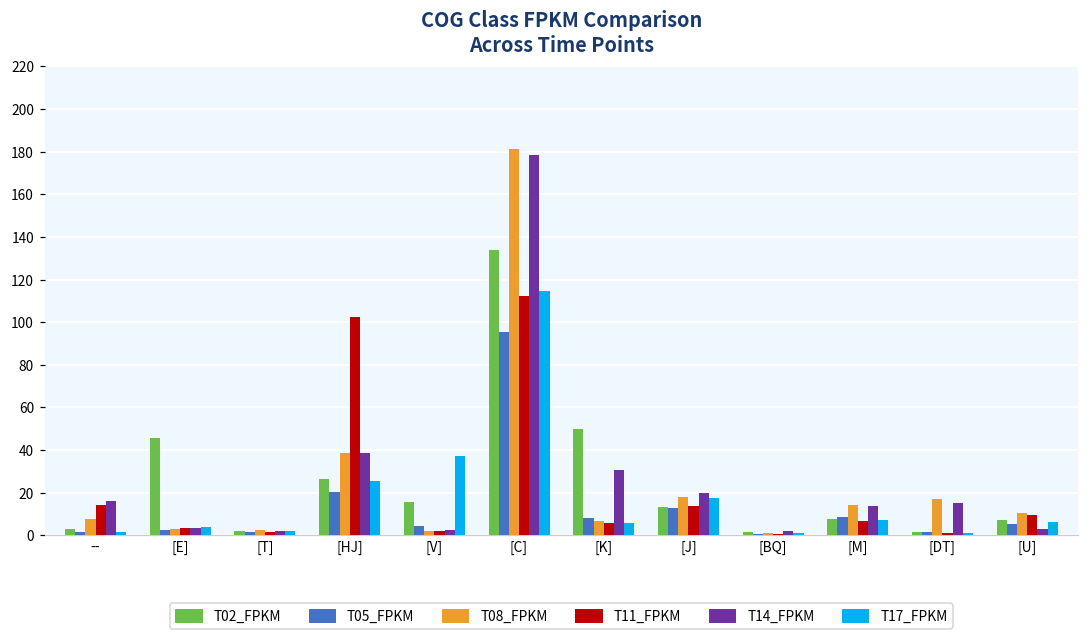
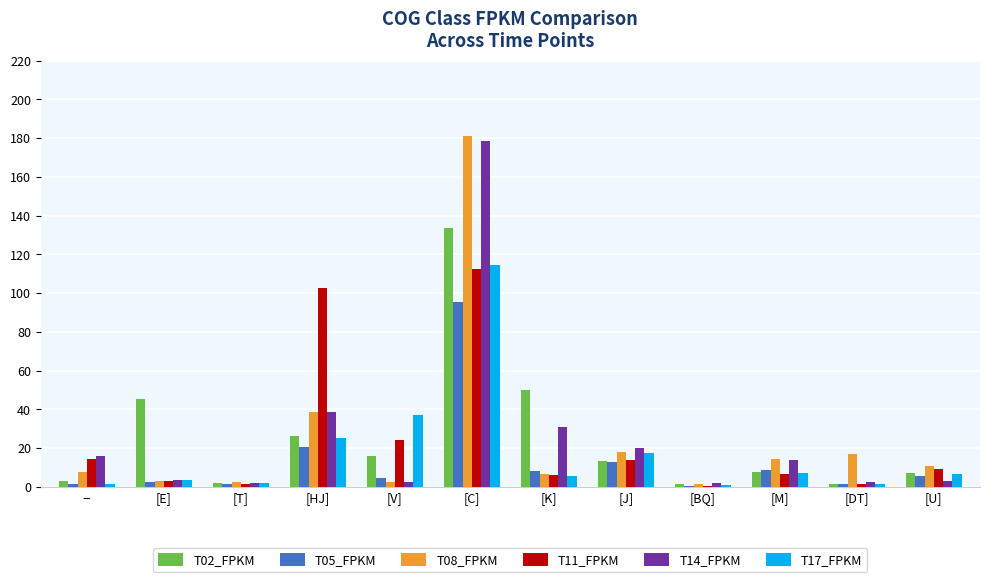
T11_FPKM, [V]: 2 -> 24
T14_FPKM, [DT]: 15 -> 2
